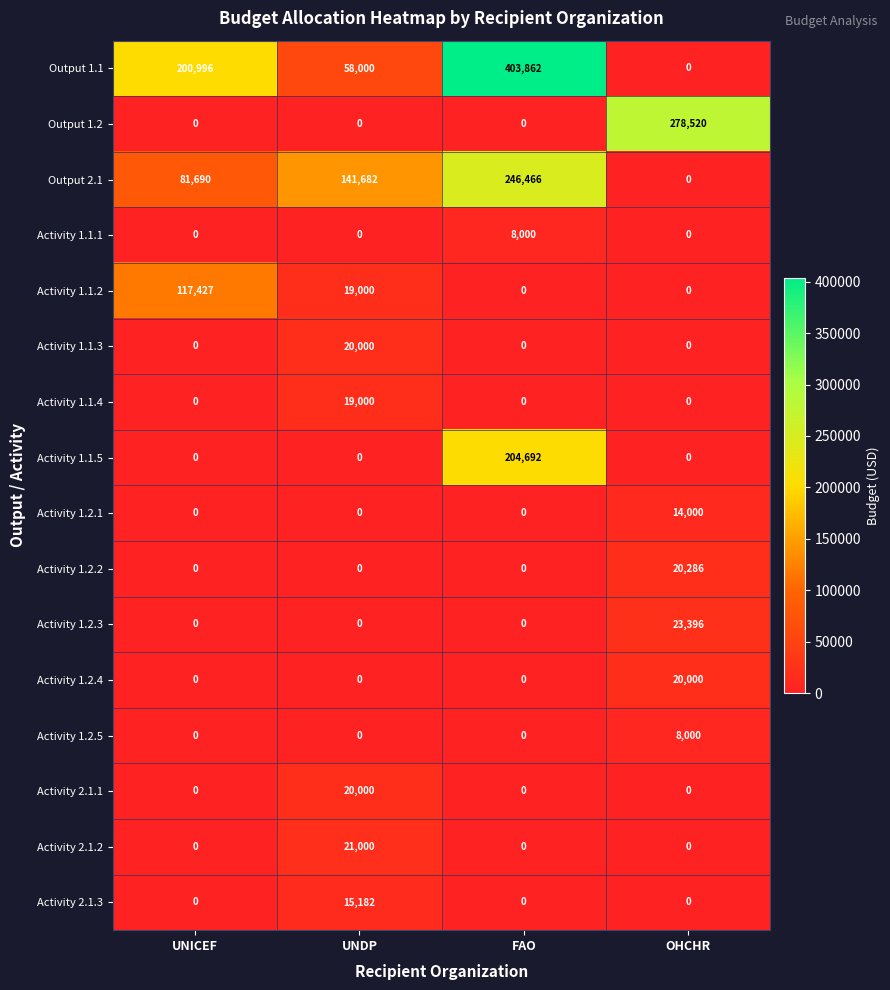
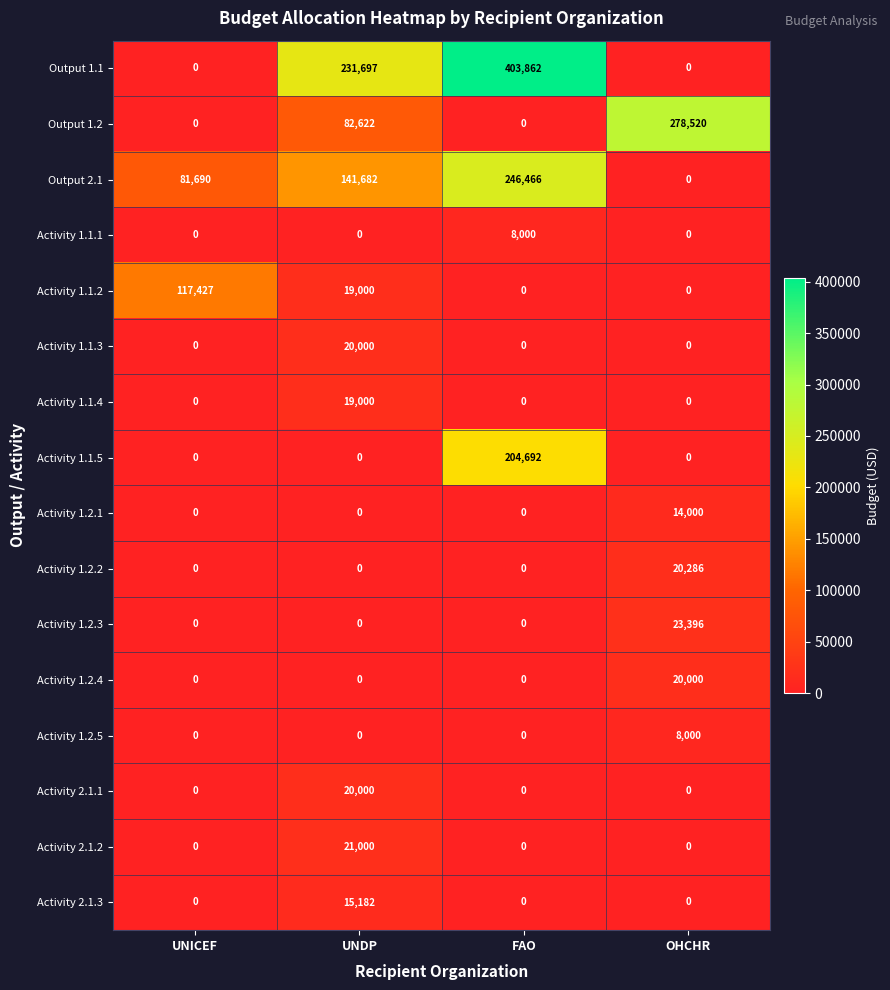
Output 1.1, UNICEF: 200,996 -> 0
Output 1.1, UNDP: 58,000 -> 231,697
Output 1.2, UNDP: 0 -> 82,622
